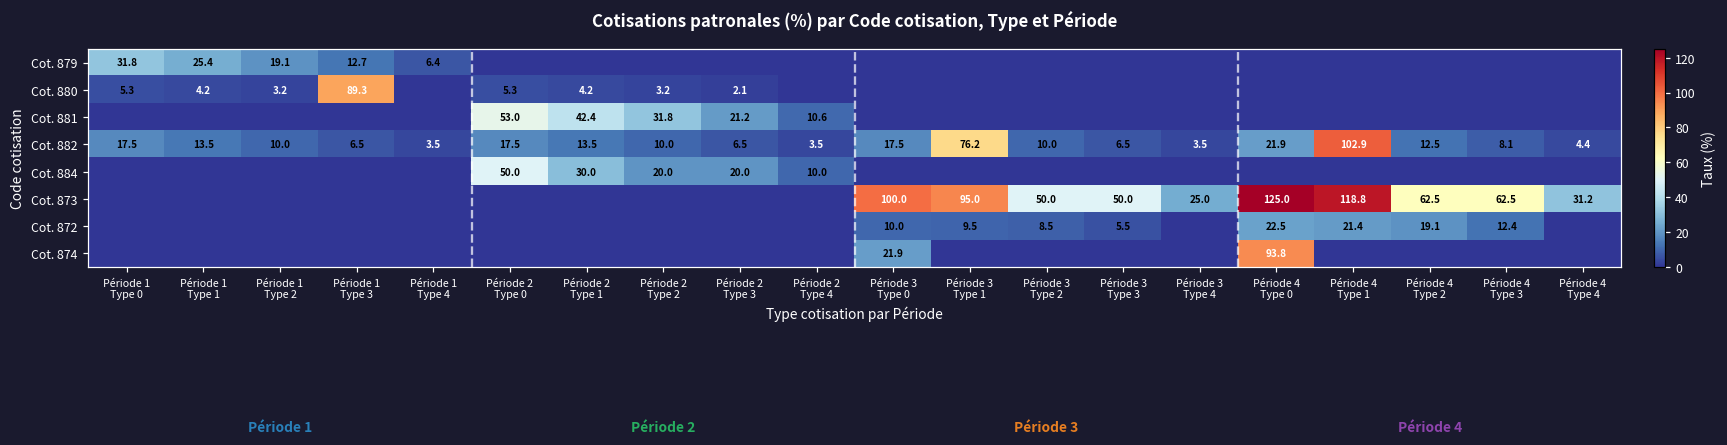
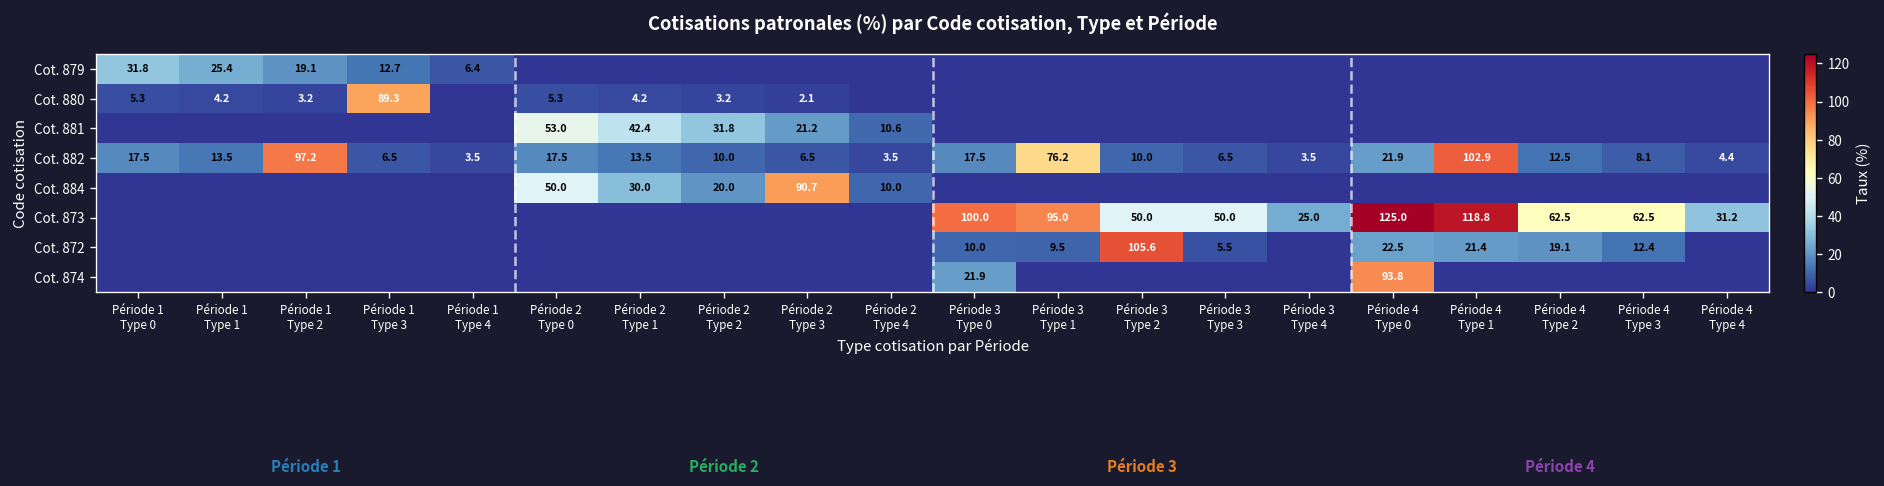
Cot. 882, Période 1 Type 2: 10.0 -> 97.2
Cot. 884, Période 2 Type 3: 20.0 -> 90.7
Cot. 872, Période 3 Type 2: 8.5 -> 105.6
